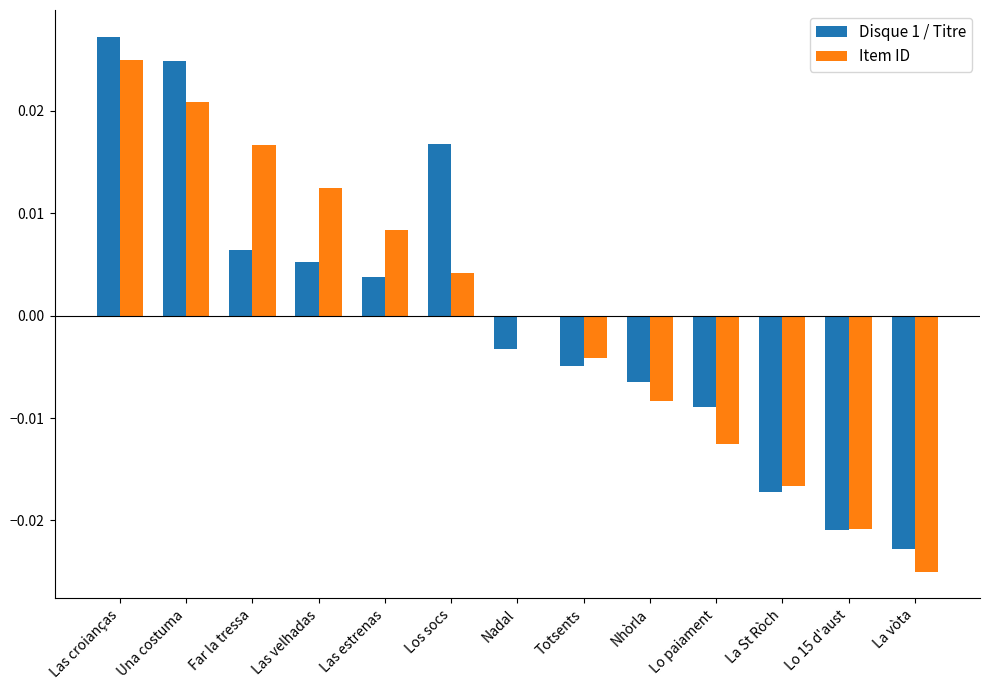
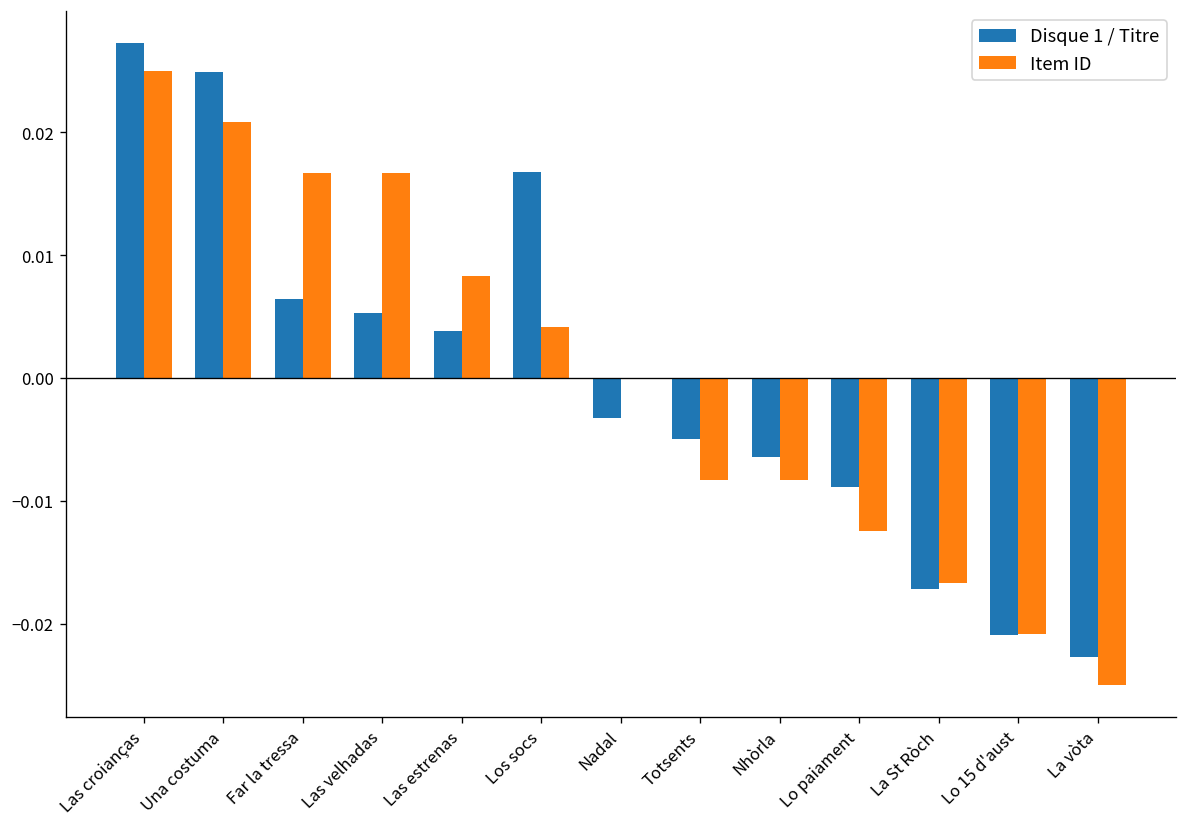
Item ID, Las velhadas: 0.0125 -> 0.0167
Item ID, Totsents: -0.0042 -> -0.0083
